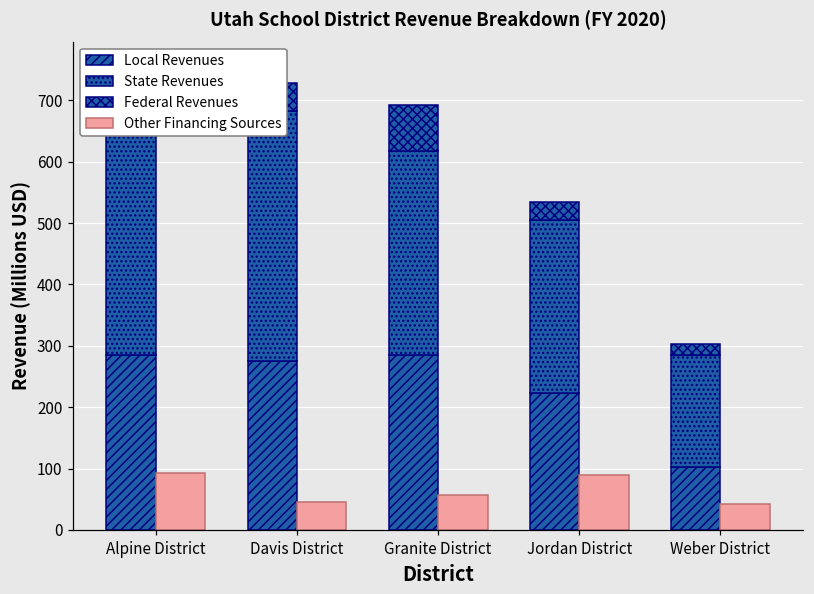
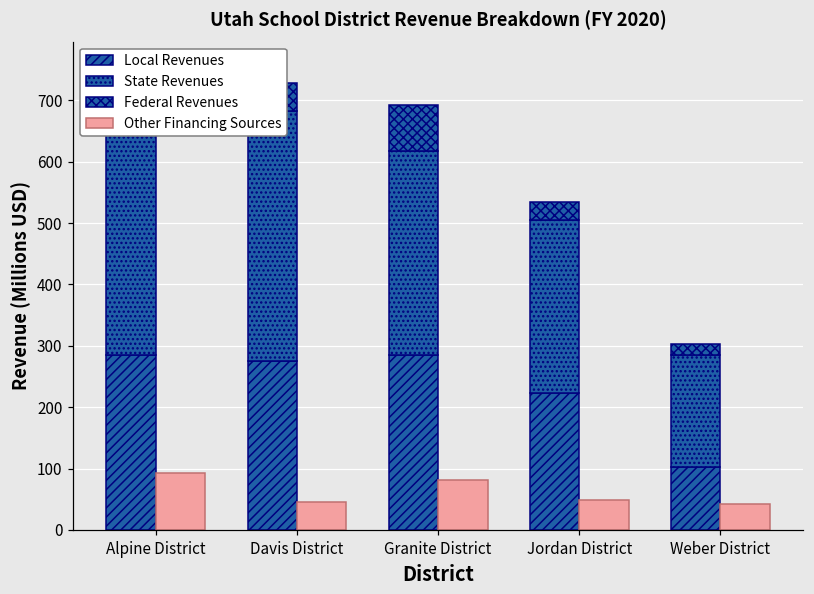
Other Financing Sources, Granite District: 60 -> 80
Other Financing Sources, Jordan District: 90 -> 50
